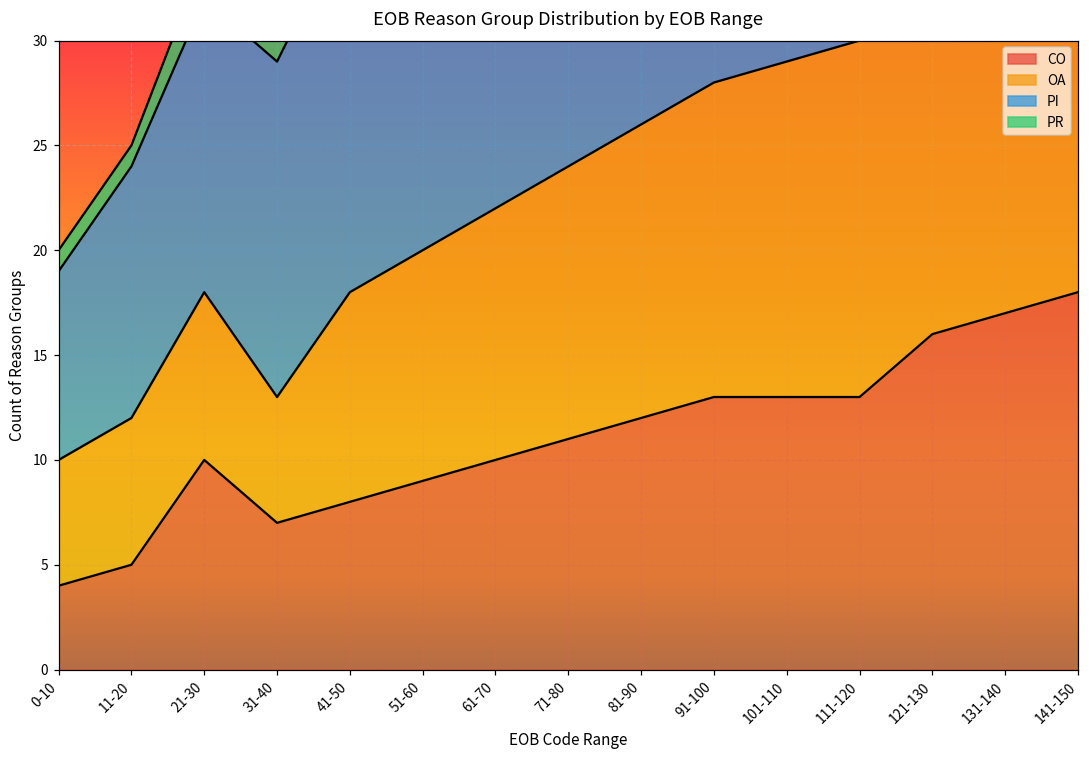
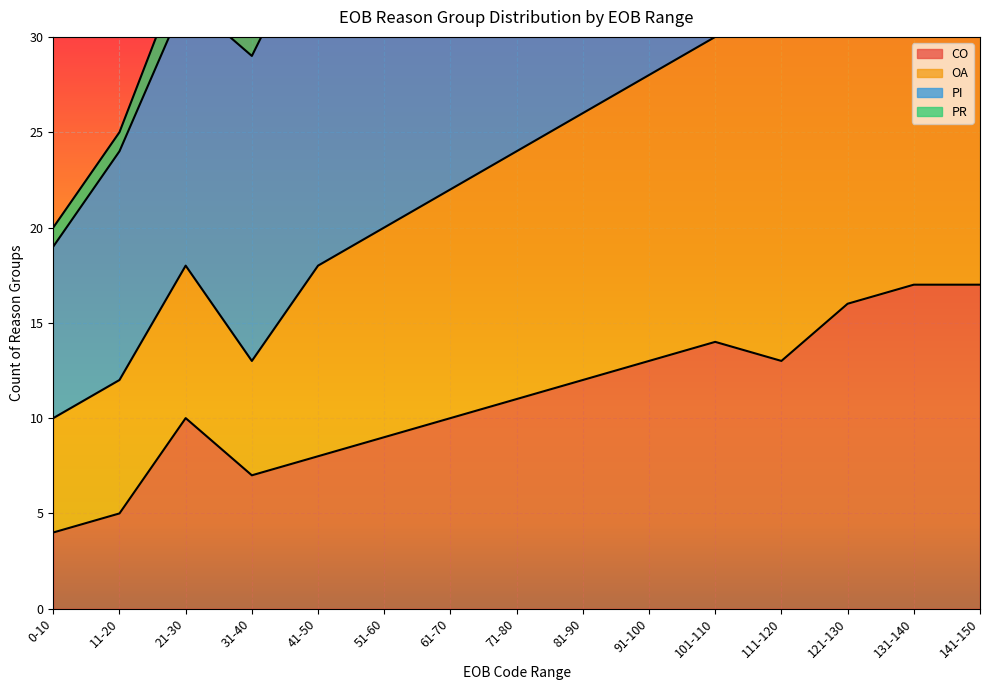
CO, 101-110: 13 -> 14
CO, 141-150: 18 -> 17
